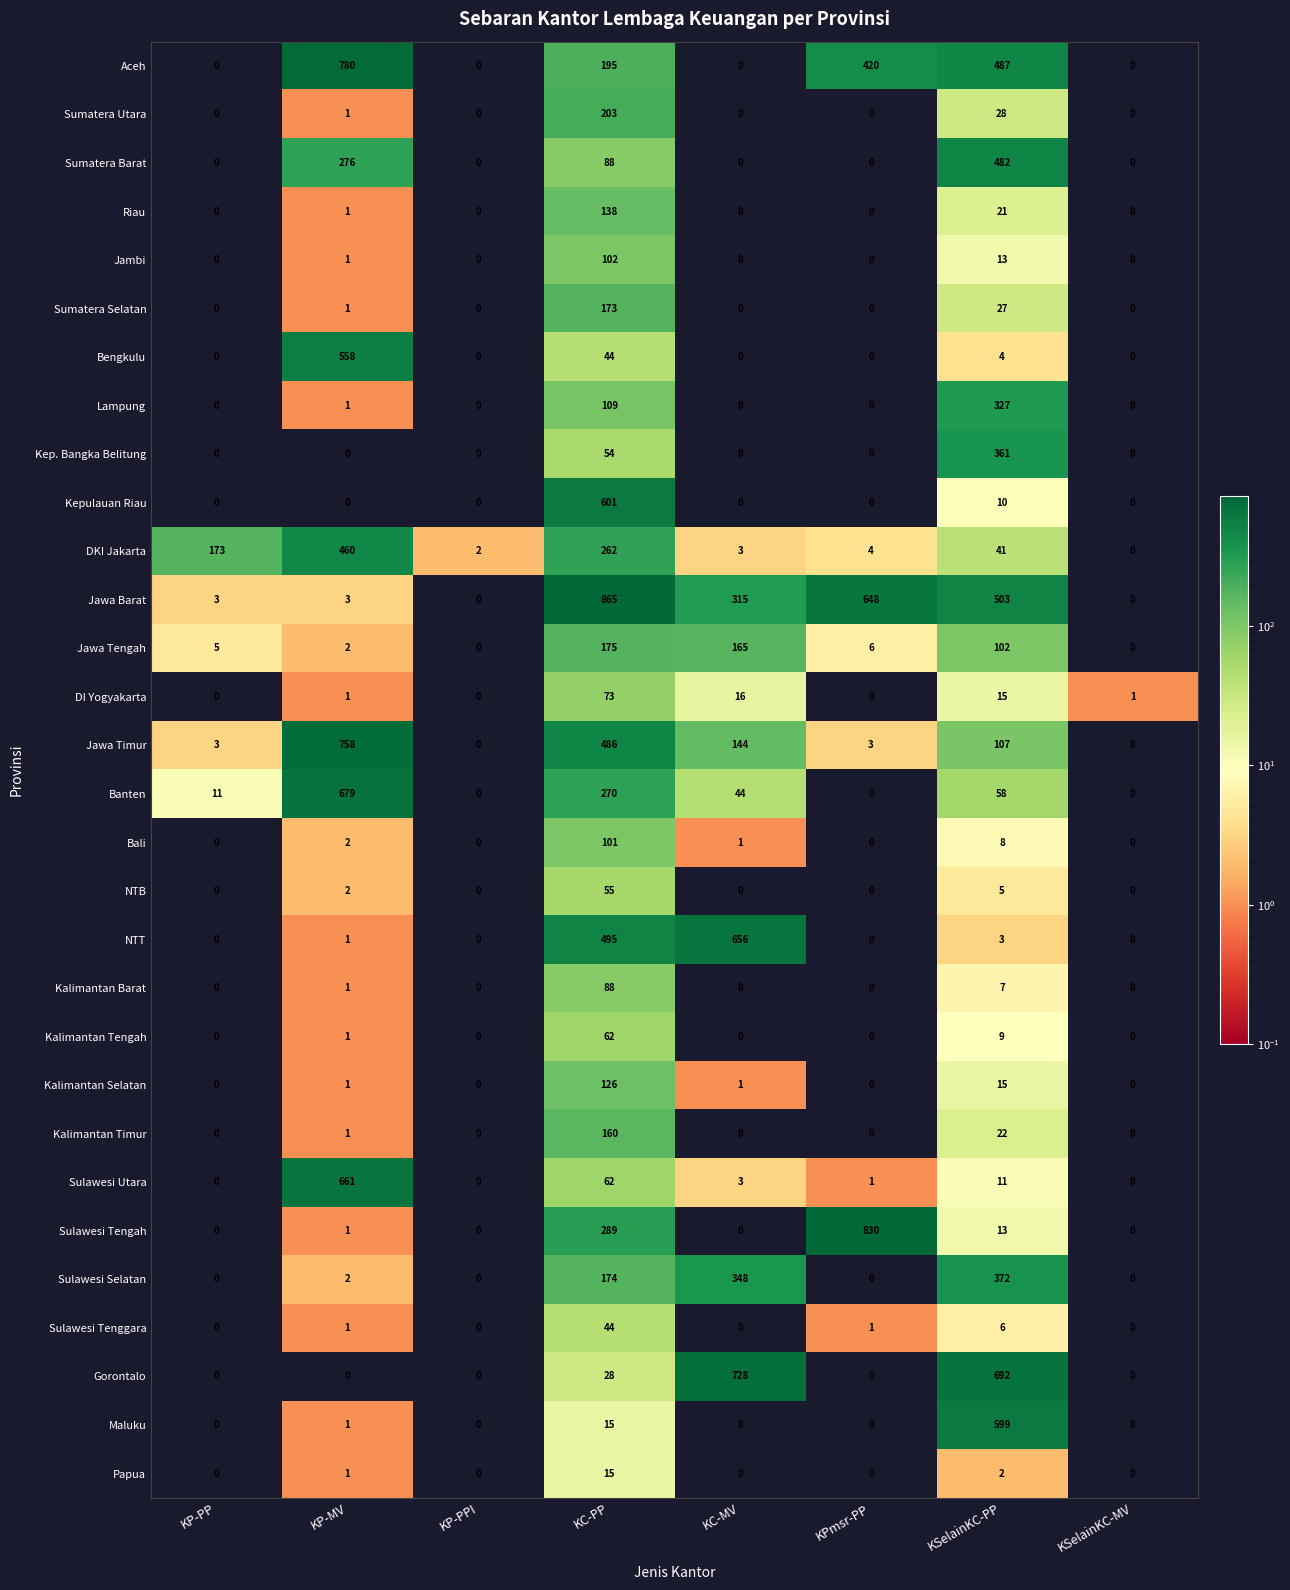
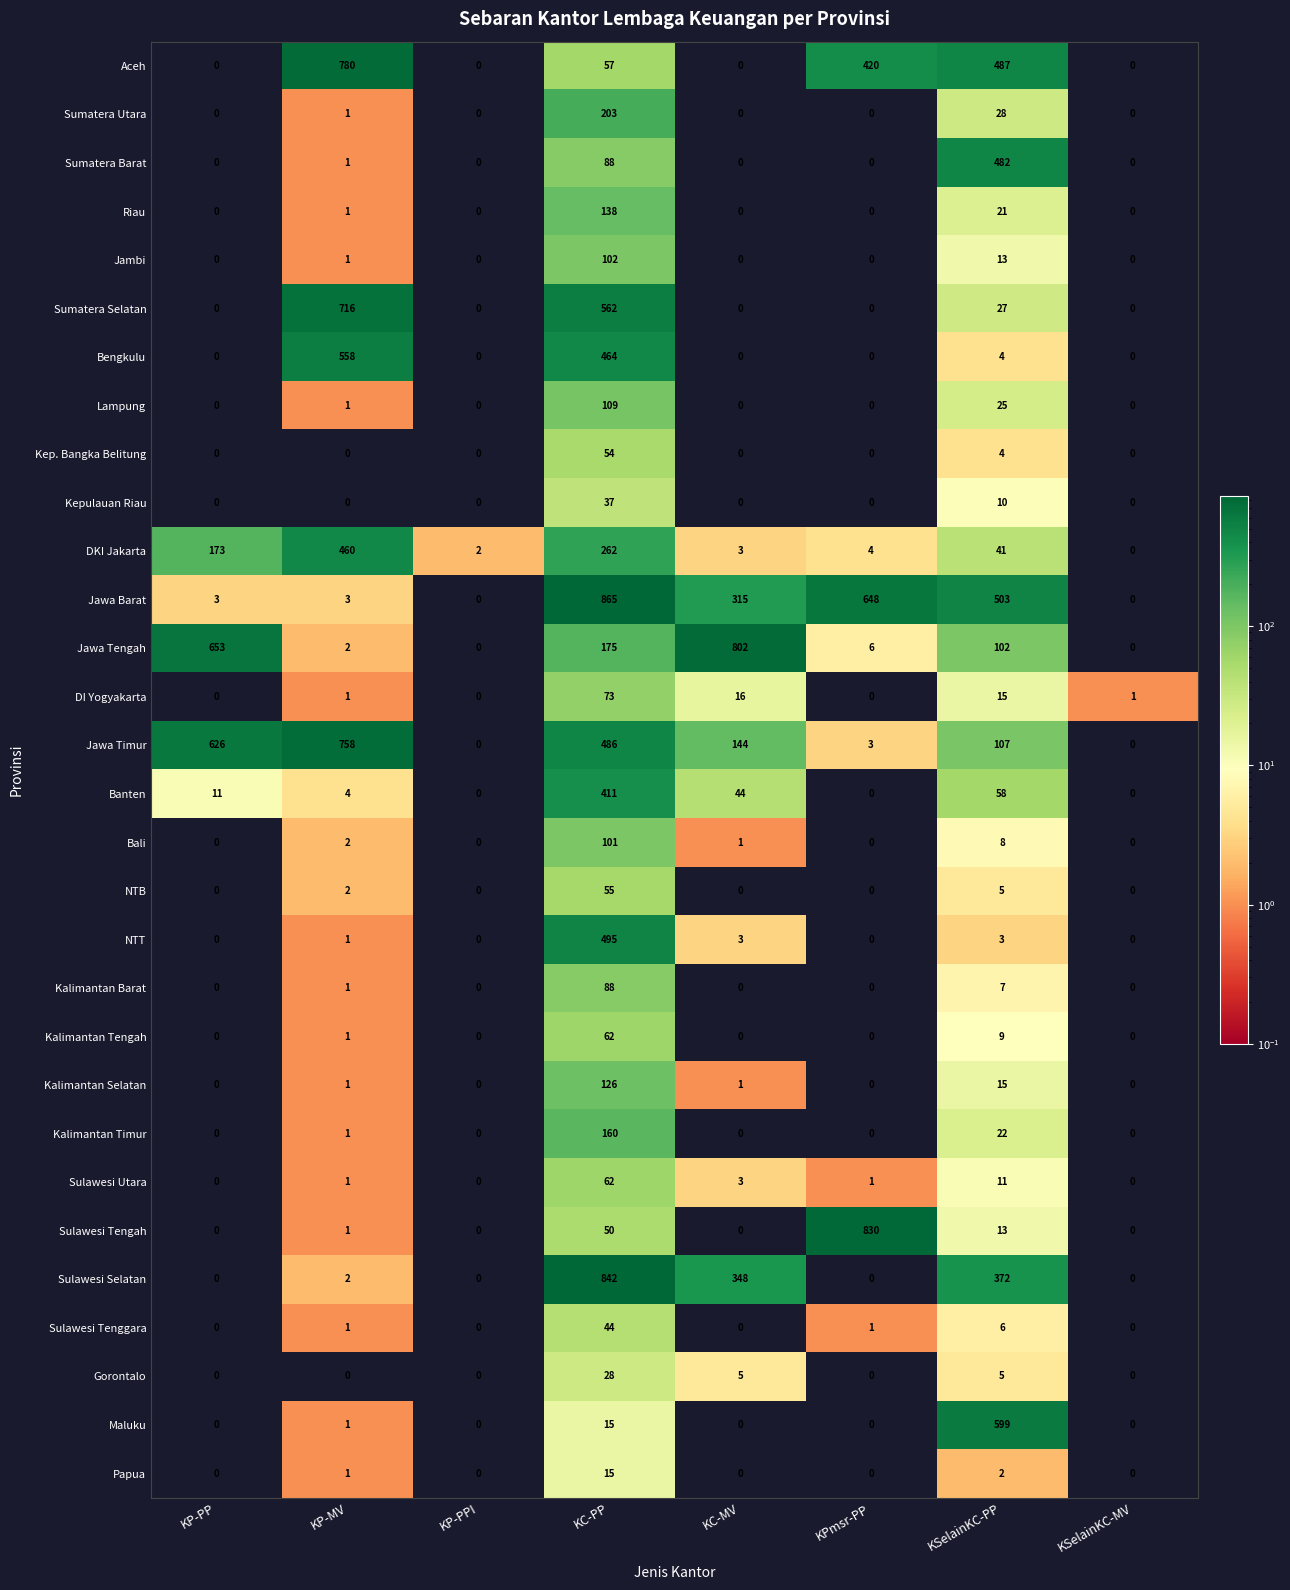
Aceh, KC-PP: 195 -> 57
Sumatera Barat, KP-MV: 276 -> 1
Sumatera Selatan, KP-MV: 1 -> 716
Sumatera Selatan, KC-PP: 173 -> 562
Bengkulu, KC-PP: 44 -> 464
Lampung, KSelainKC-PP: 327 -> 25
Kep. Bangka Belitung, KSelainKC-PP: 361 -> 4
Kepulauan Riau, KC-PP: 601 -> 37
Jawa Tengah, KP-PP: 5 -> 653
Jawa Tengah, KC-MV: 165 -> 802
Jawa Timur, KP-PP: 3 -> 626
Banten, KP-MV: 679 -> 4
Banten, KC-PP: 270 -> 411
NTT, KC-MV: 656 -> 3
Sulawesi Utara, KP-MV: 661 -> 1
Sulawesi Tengah, KC-PP: 289 -> 50
Sulawesi Selatan, KC-PP: 174 -> 842
Gorontalo, KC-MV: 728 -> 5
Gorontalo, KSelainKC-PP: 692 -> 5
